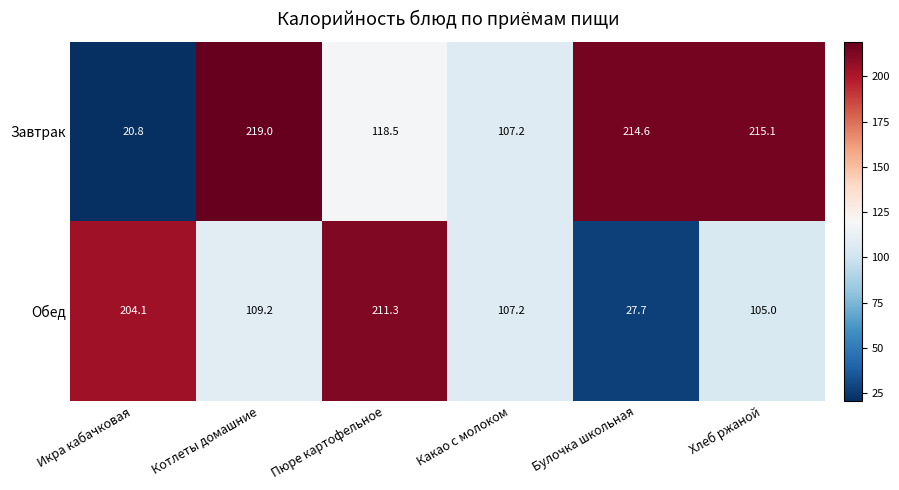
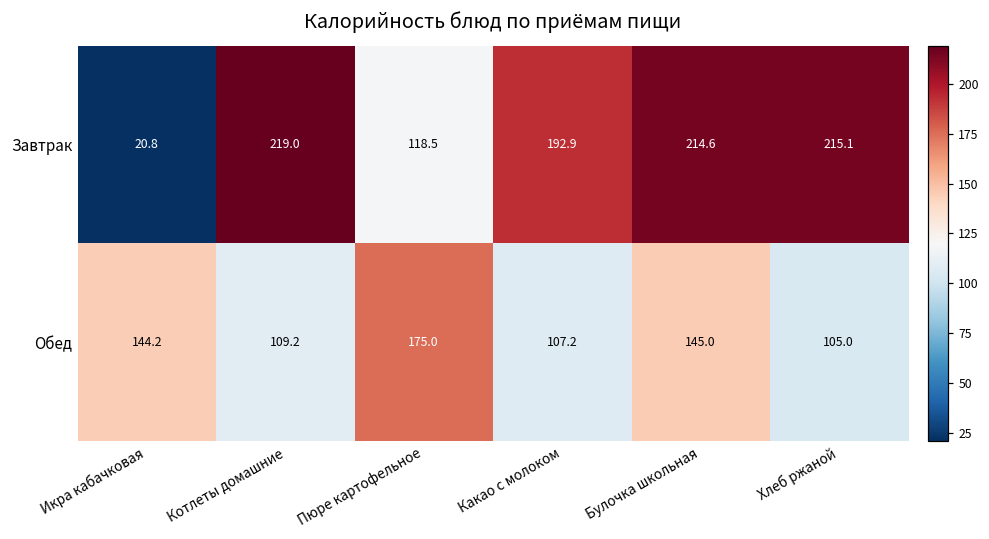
Завтрак, Какао с молоком: 107.2 -> 192.9
Обед, Икра кабачковая: 204.1 -> 144.2
Обед, Пюре картофельное: 211.3 -> 175.0
Обед, Булочка школьная: 27.7 -> 145.0
